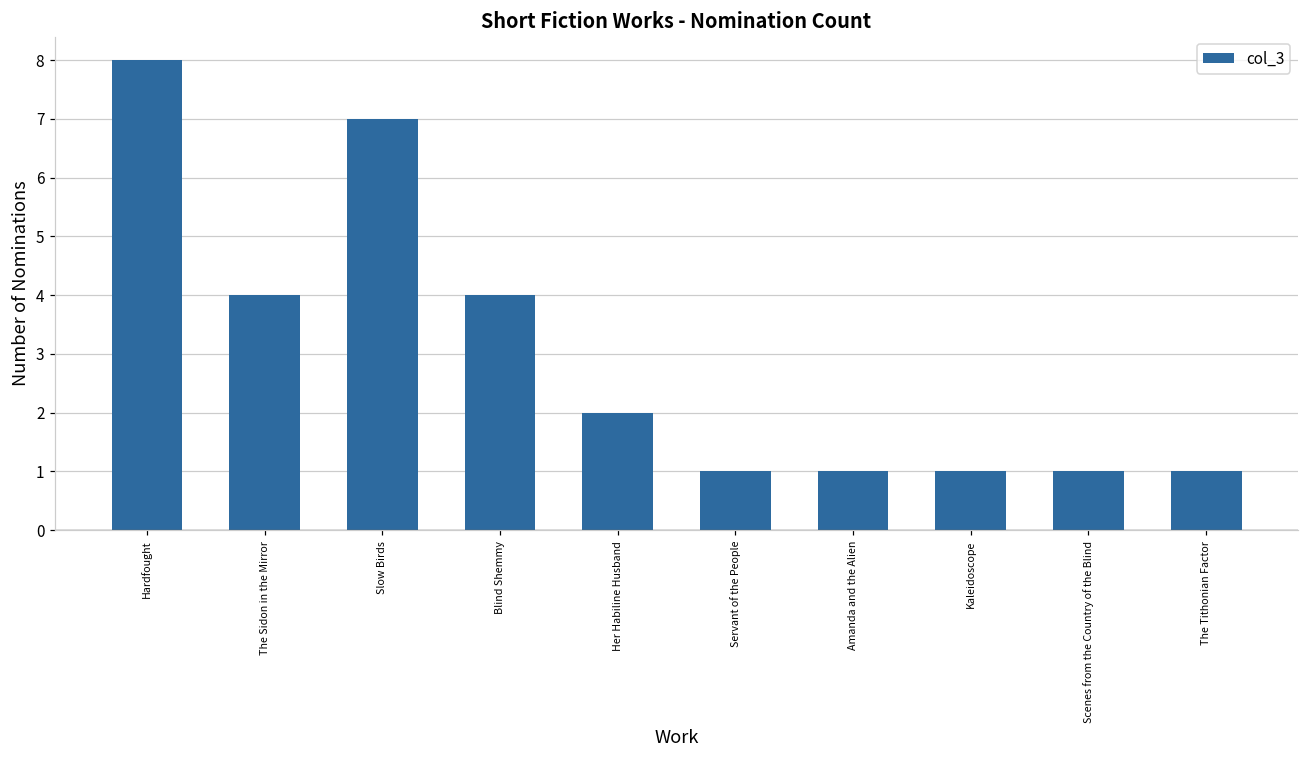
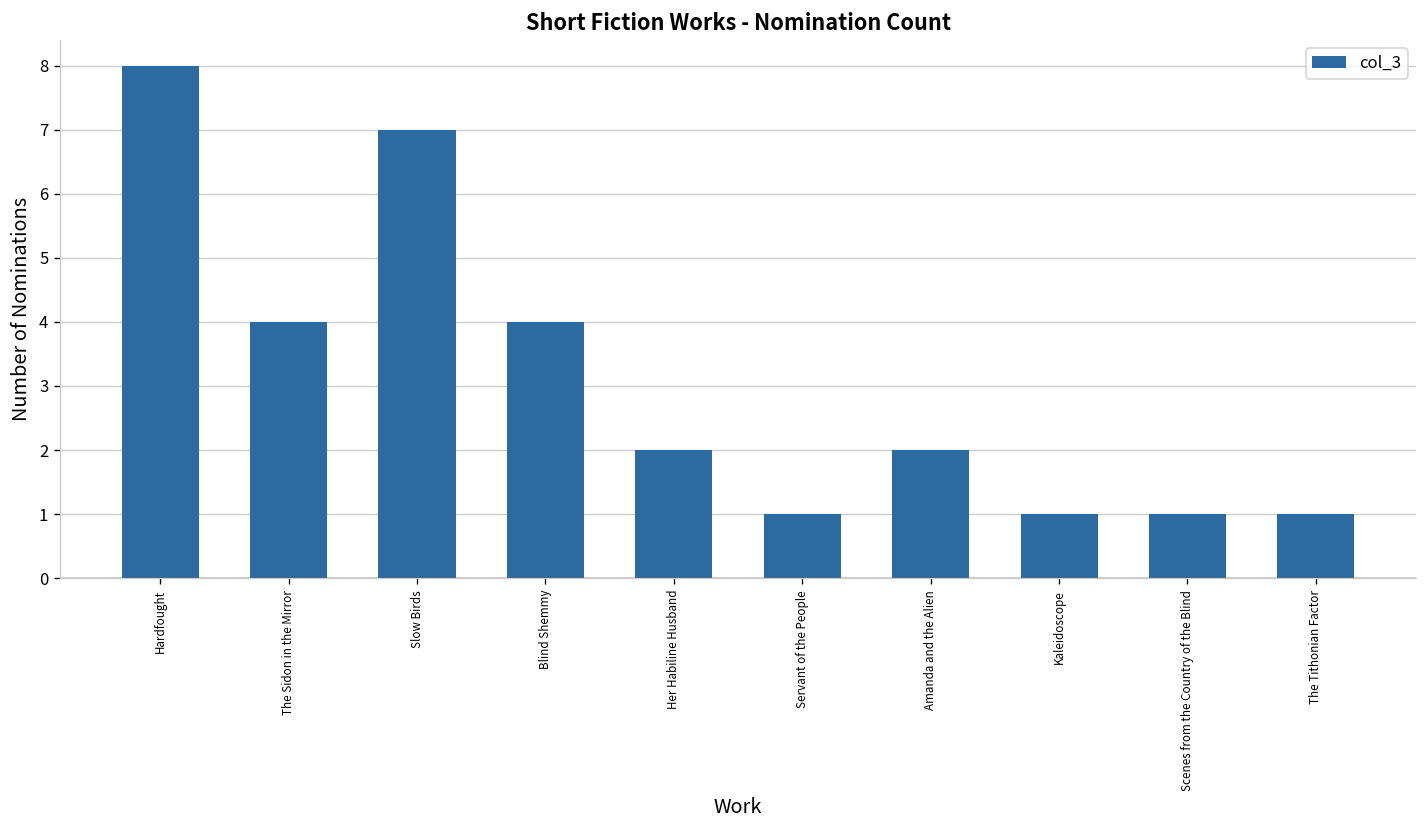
Amanda and the Alien: 1 -> 2
